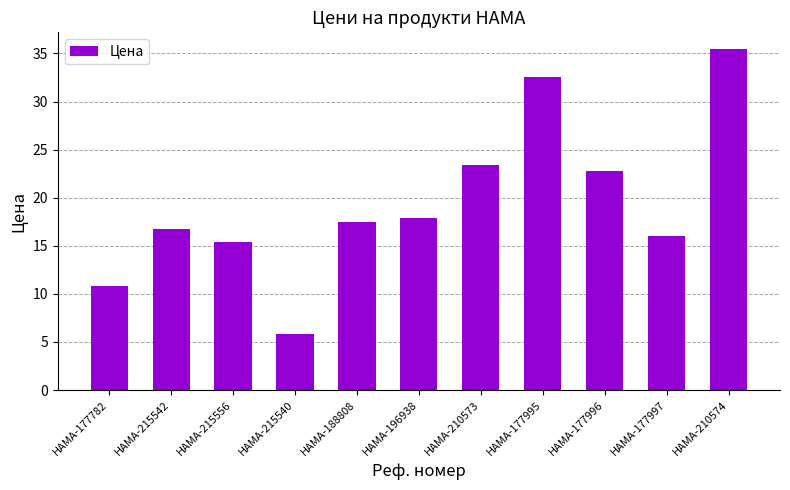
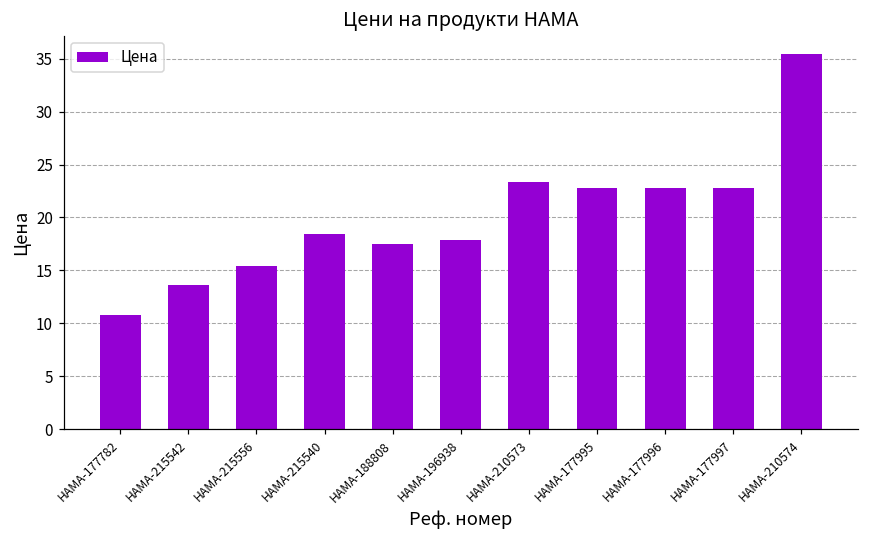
HAMA-215542: 17 -> 14
HAMA-215540: 6 -> 18
HAMA-177995: 33 -> 23
HAMA-177997: 16 -> 23
